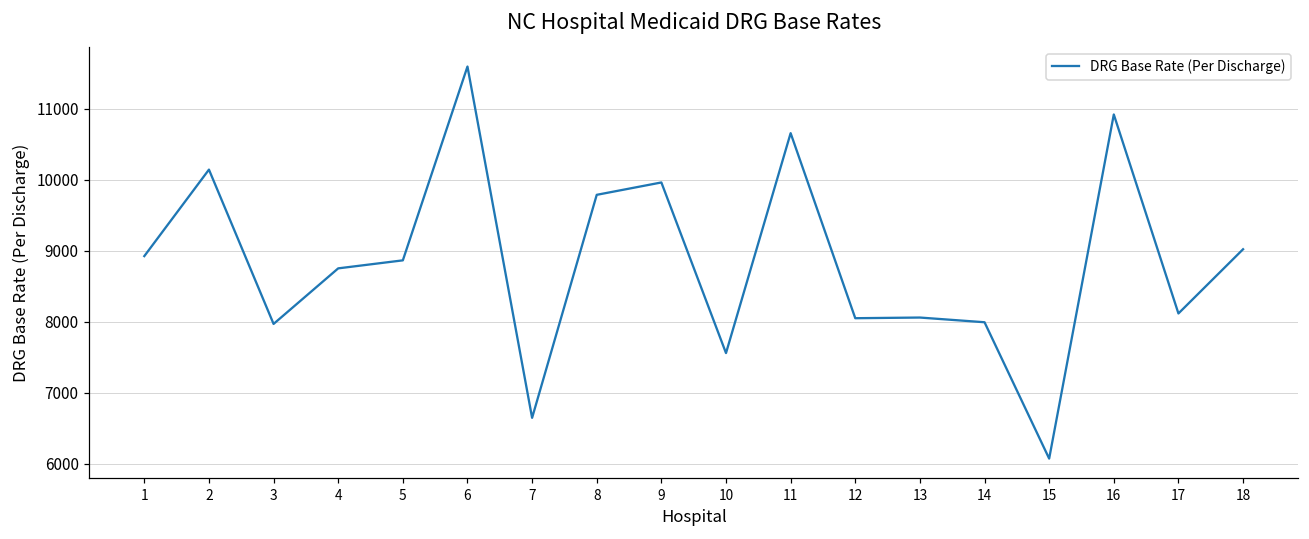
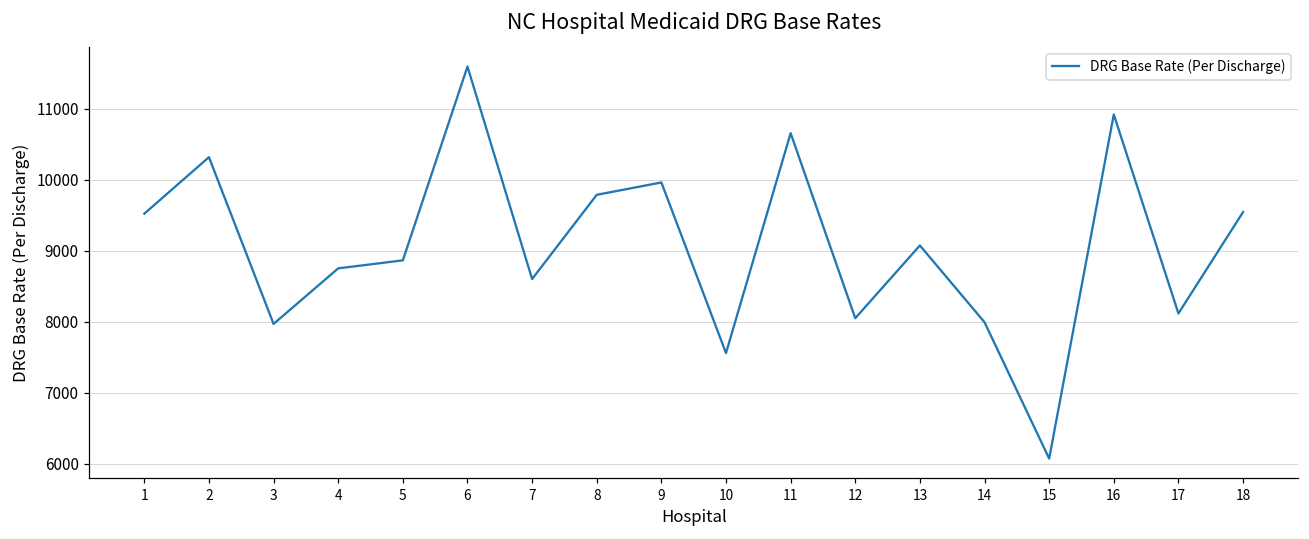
1: 8900 -> 9500
2: 10100 -> 10300
7: 6600 -> 8600
13: 8100 -> 9100
18: 9000 -> 9500
